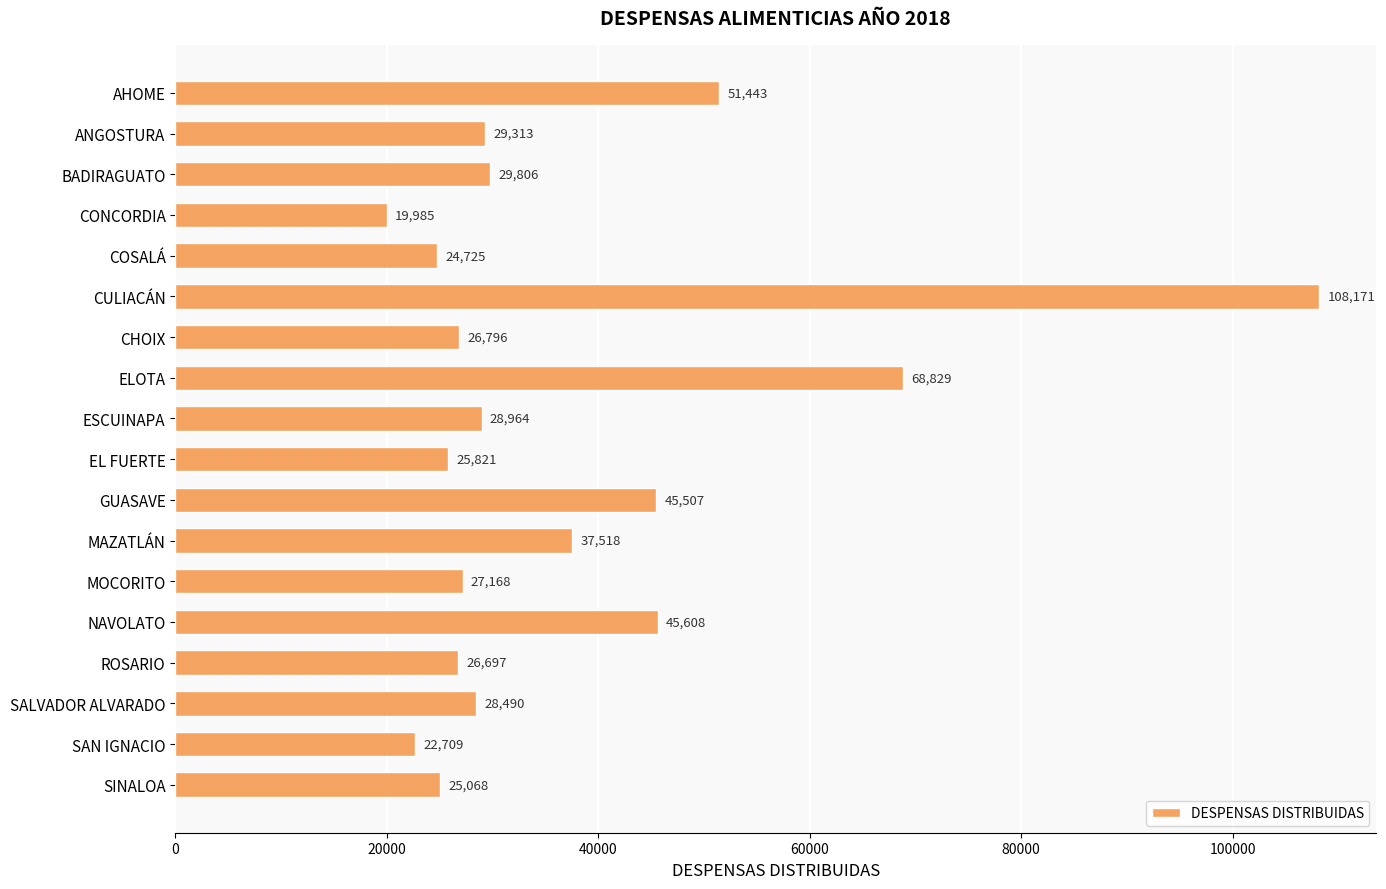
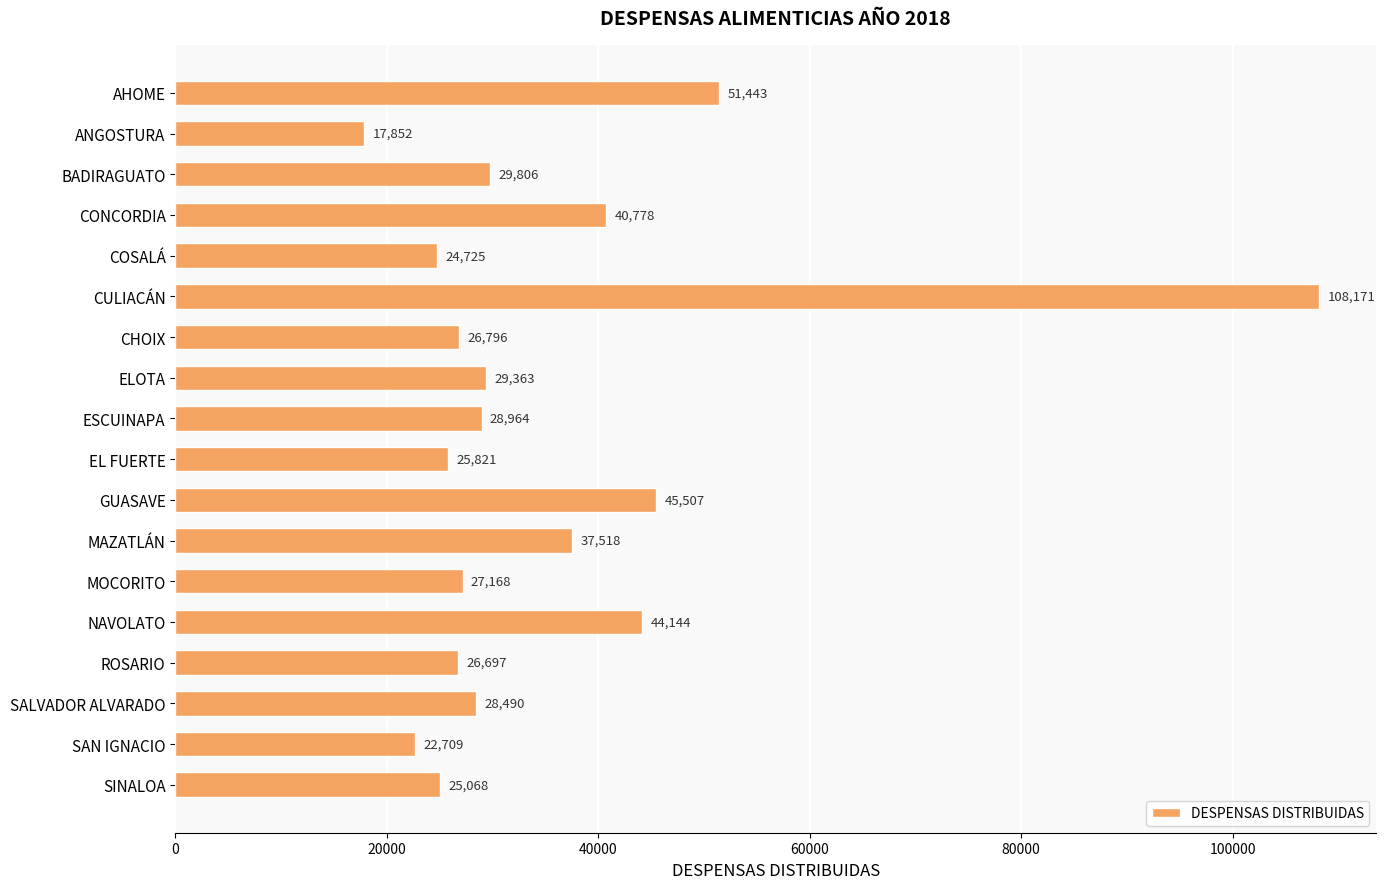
ANGOSTURA: 29,313 -> 17,852
CONCORDIA: 19,985 -> 40,778
ELOTA: 68,829 -> 29,363
NAVOLATO: 45,608 -> 44,144
